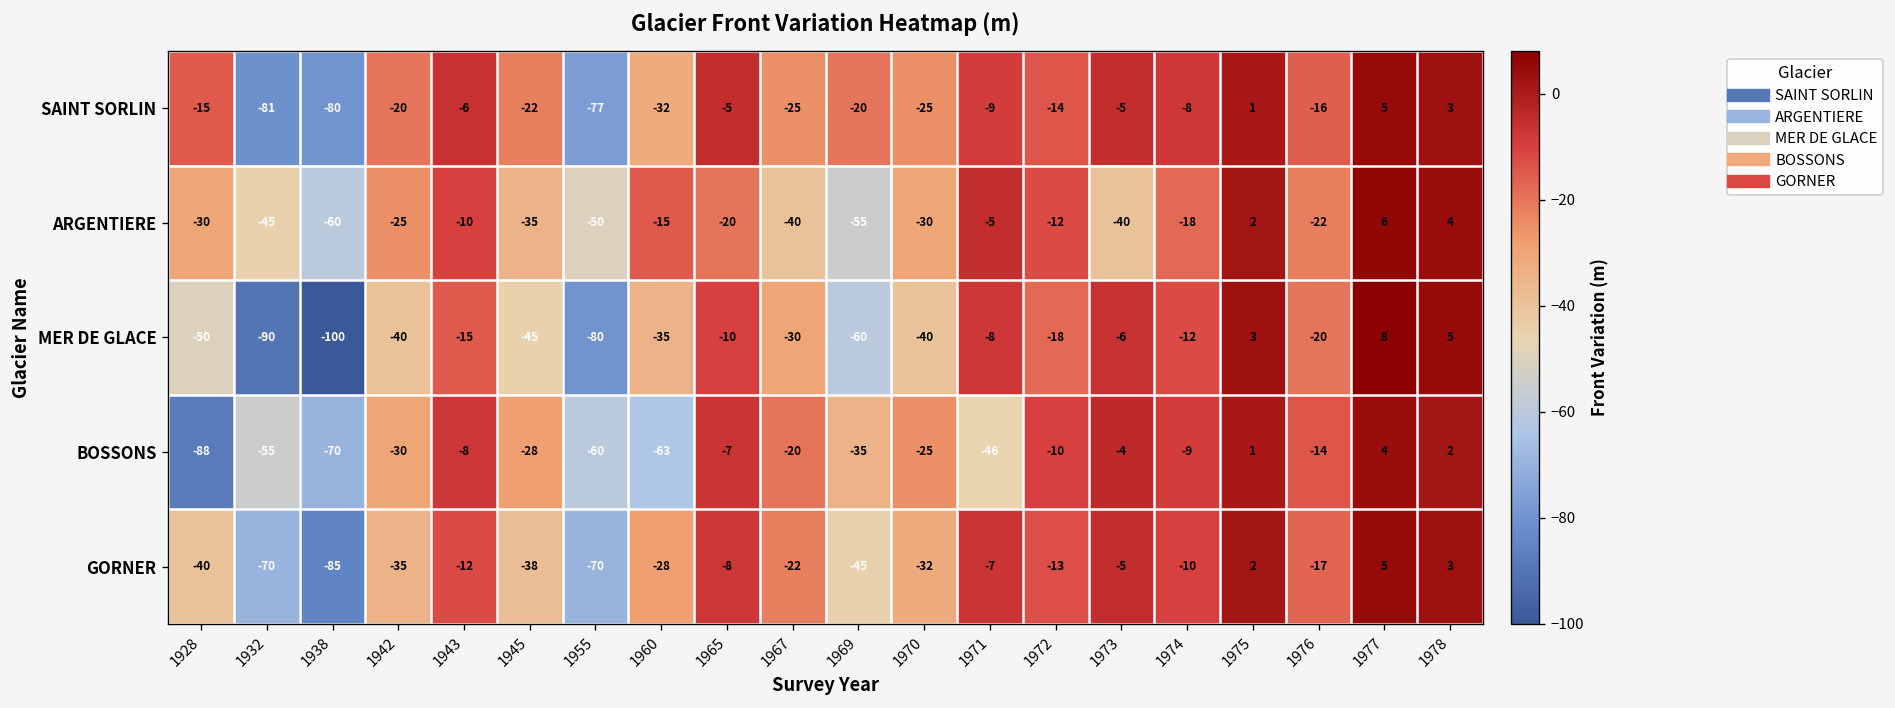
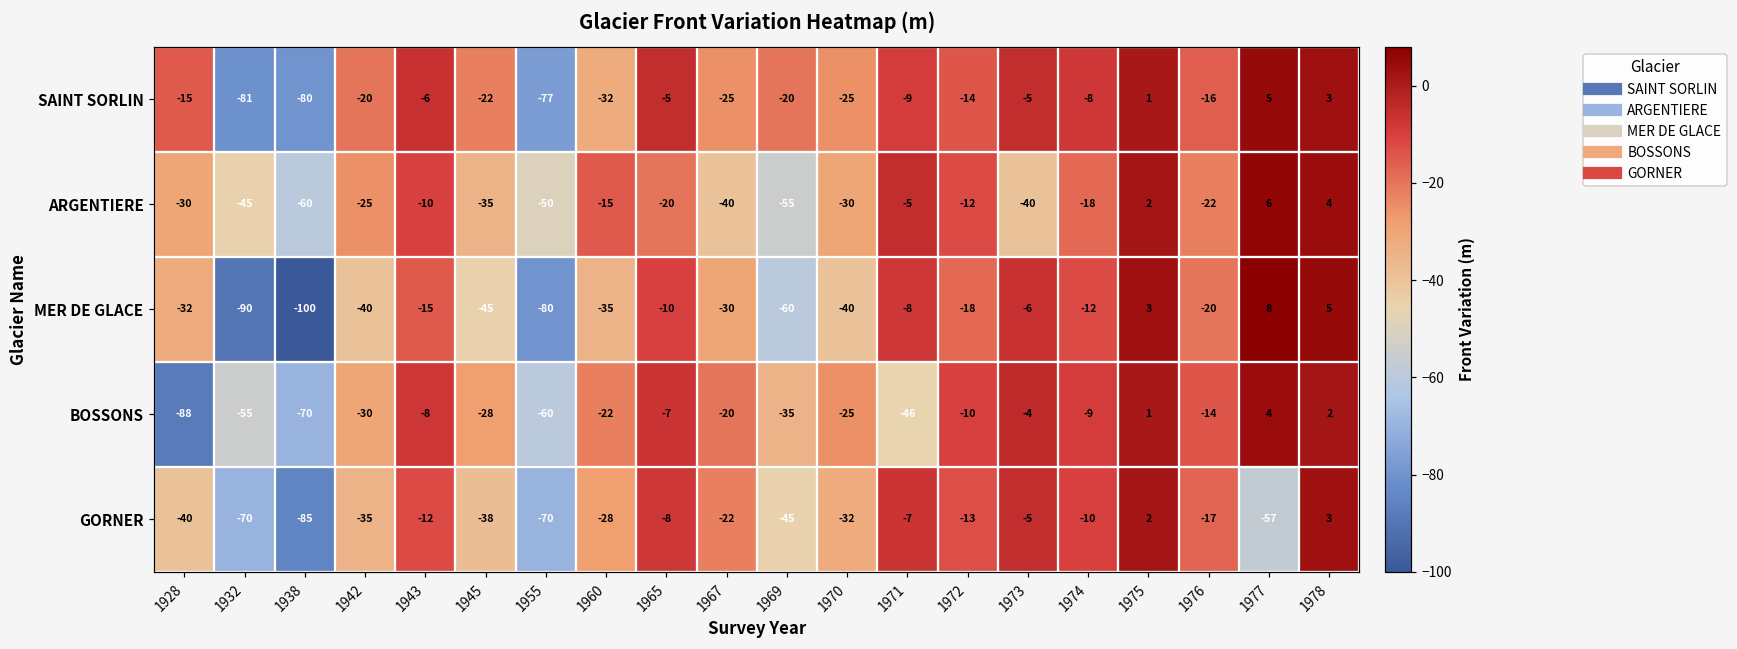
MER DE GLACE, 1928: -50 -> -32
BOSSONS, 1960: -63 -> -22
GORNER, 1977: 5 -> -57
